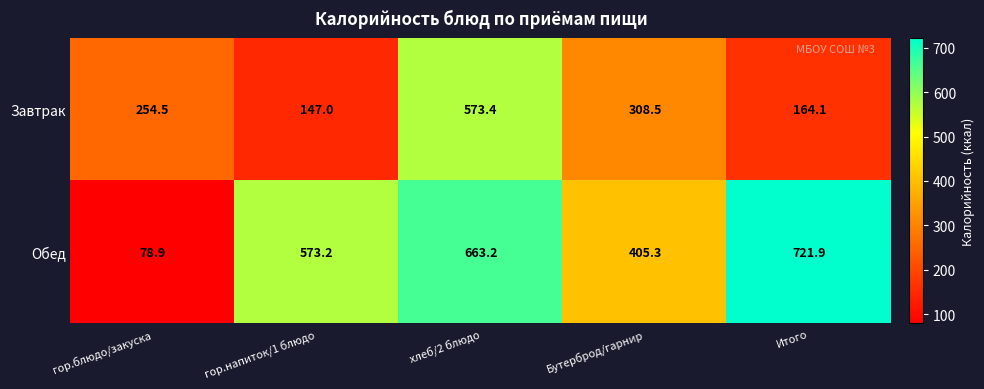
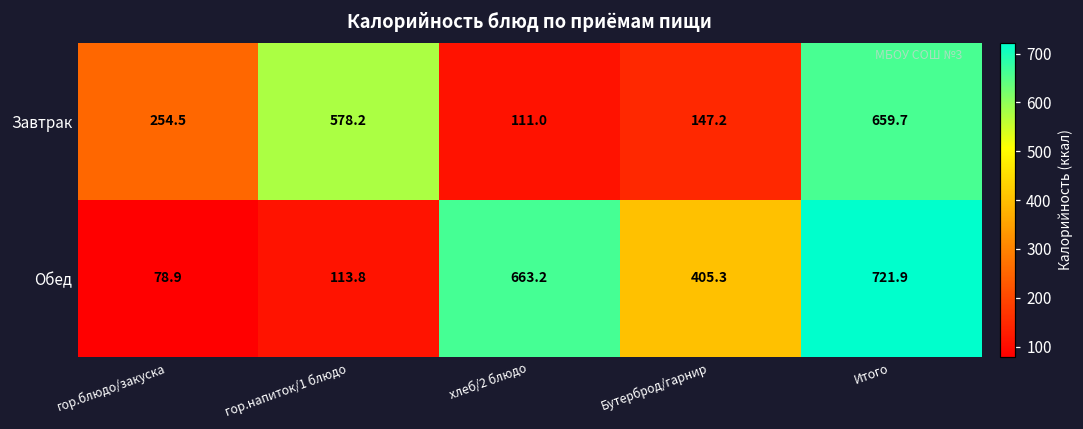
Завтрак, гор.напиток/1 блюдо: 147.0 -> 578.2
Завтрак, хлеб/2 блюдо: 573.4 -> 111.0
Завтрак, Бутерброд/гарнир: 308.5 -> 147.2
Завтрак, Итого: 164.1 -> 659.7
Обед, гор.напиток/1 блюдо: 573.2 -> 113.8
